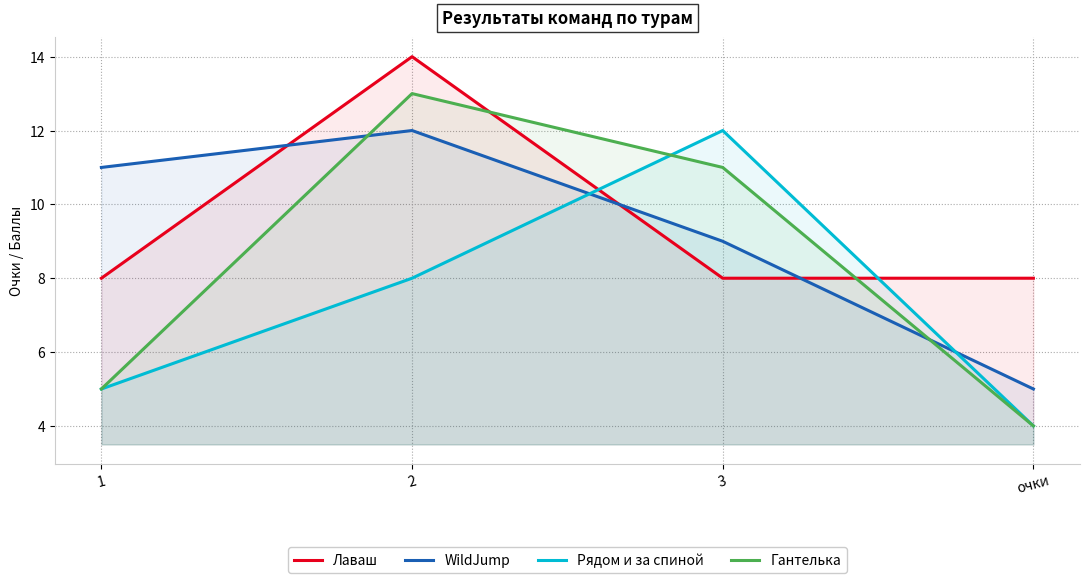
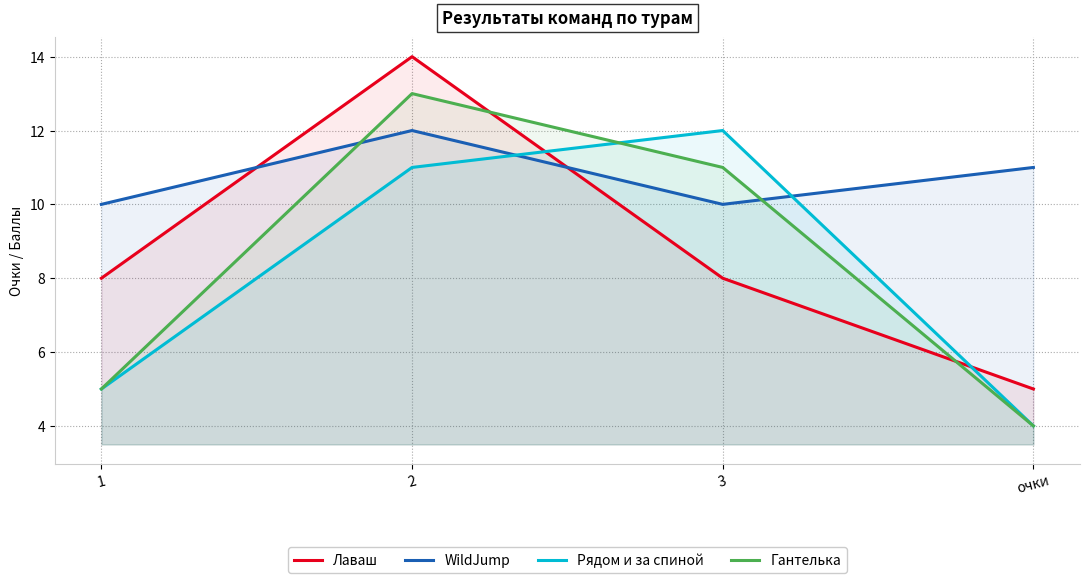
WildJump, 1: 11 -> 10
Рядом и за спиной, 2: 8 -> 11
WildJump, 3: 9 -> 10
Лаваш, очки: 8 -> 5
WildJump, очки: 5 -> 11
